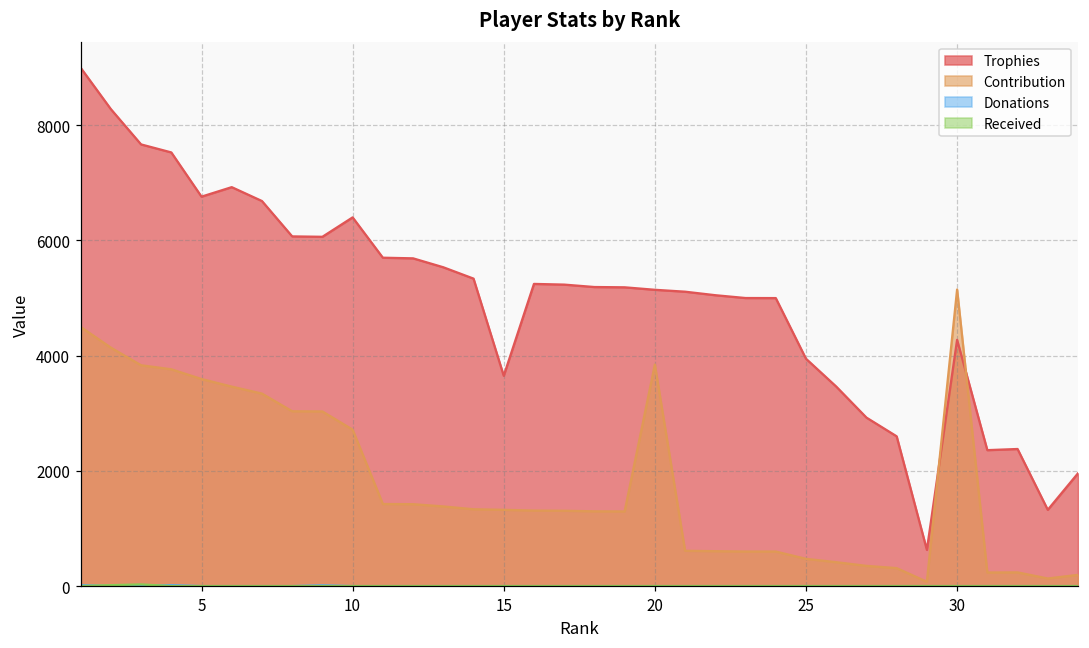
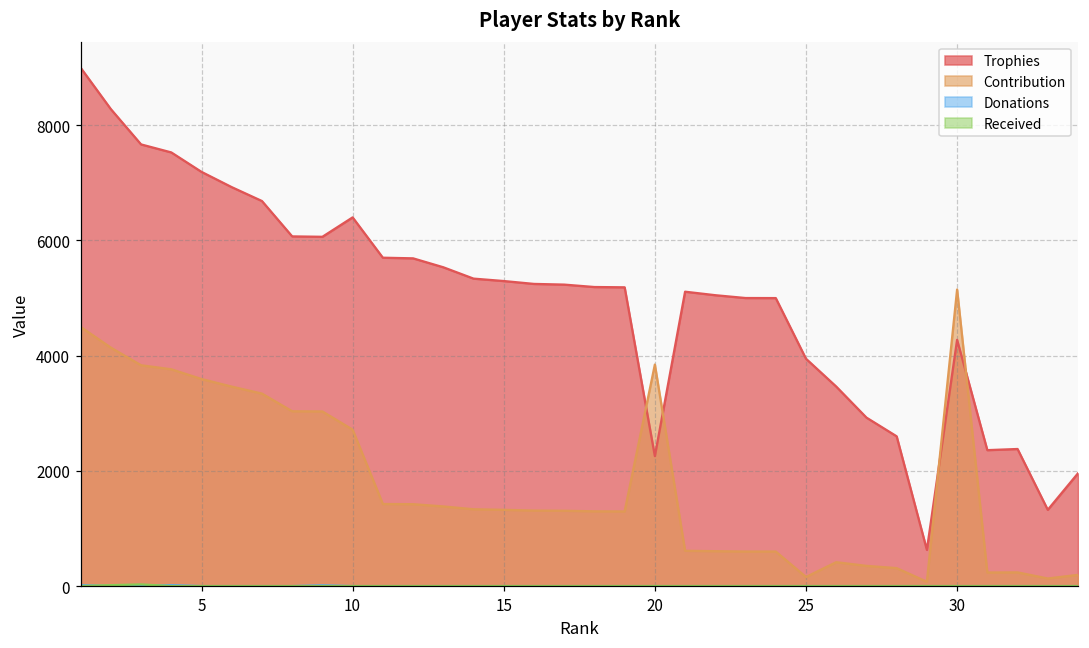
Trophies, 5: 6800 -> 7200
Trophies, 15: 3700 -> 5300
Trophies, 20: 5100 -> 2300
Contribution, 25: 500 -> 200
